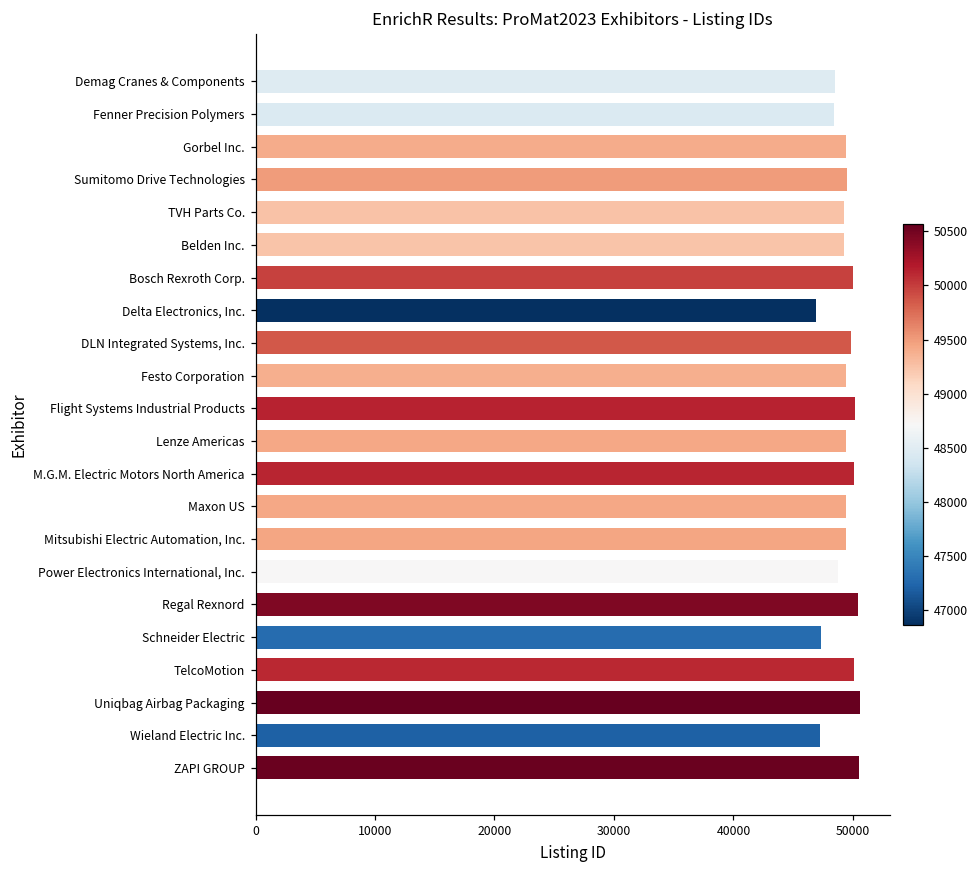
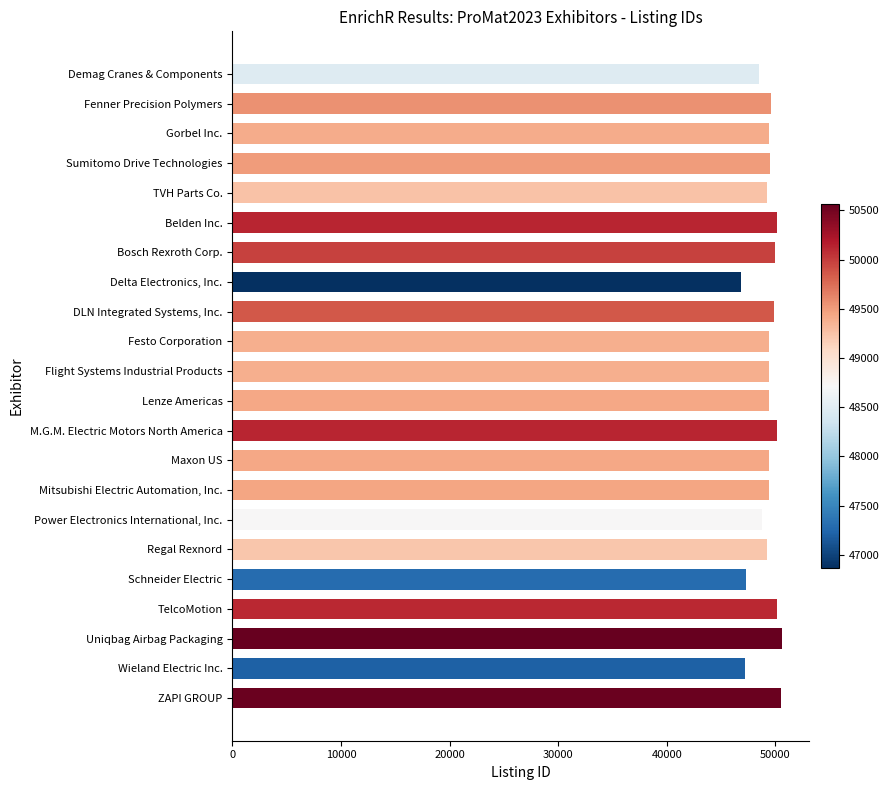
Fenner Precision Polymers: 48400 -> 49600
Belden Inc.: 49200 -> 50100
Flight Systems Industrial Products: 50100 -> 49400
Regal Rexnord: 50400 -> 49200
